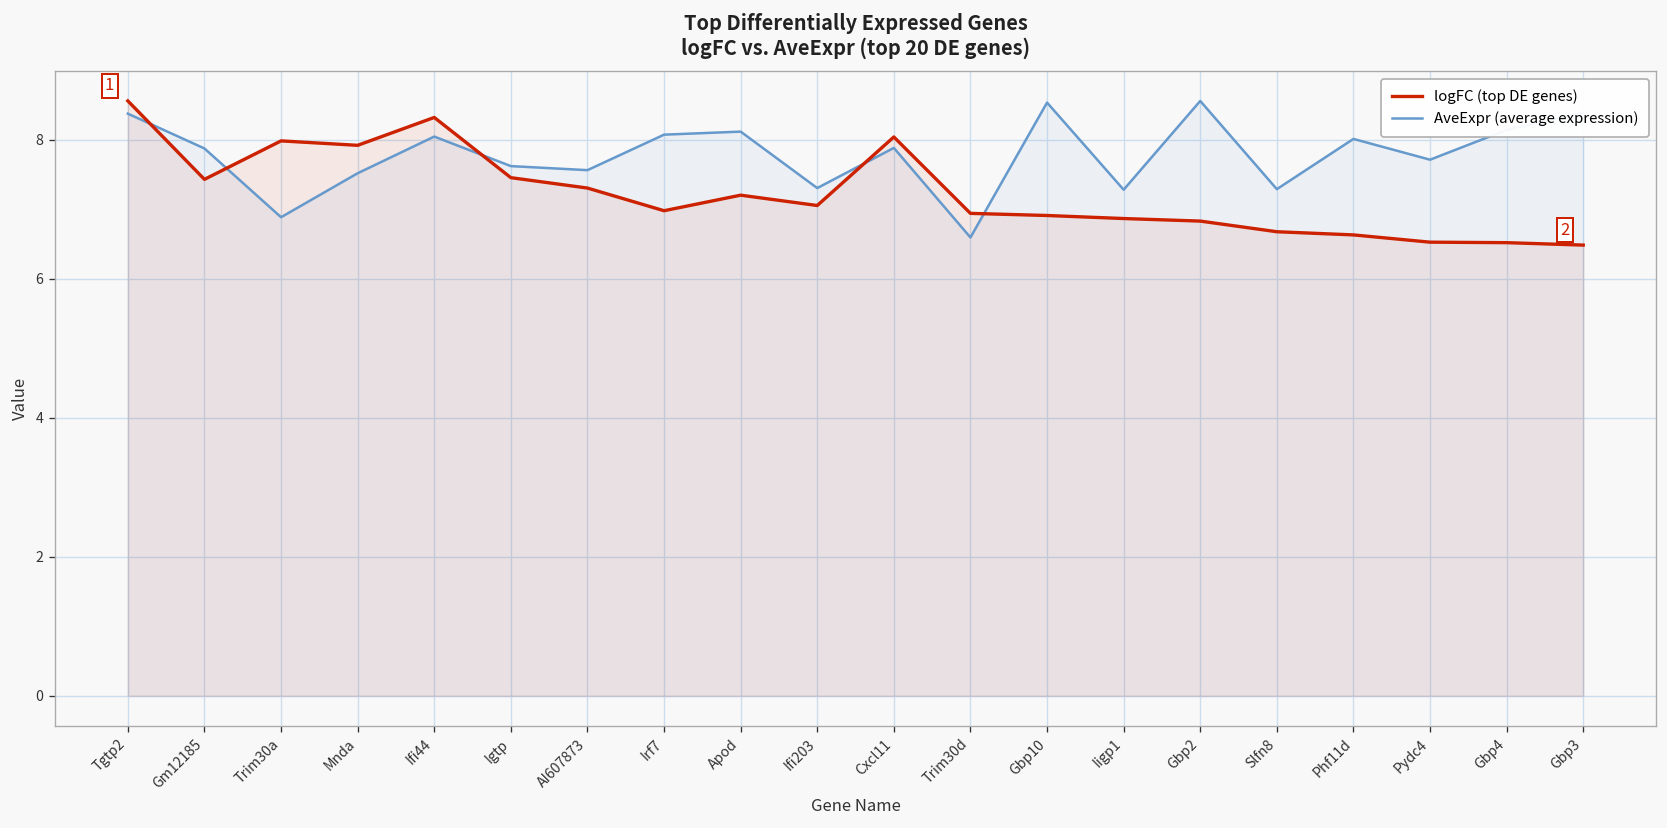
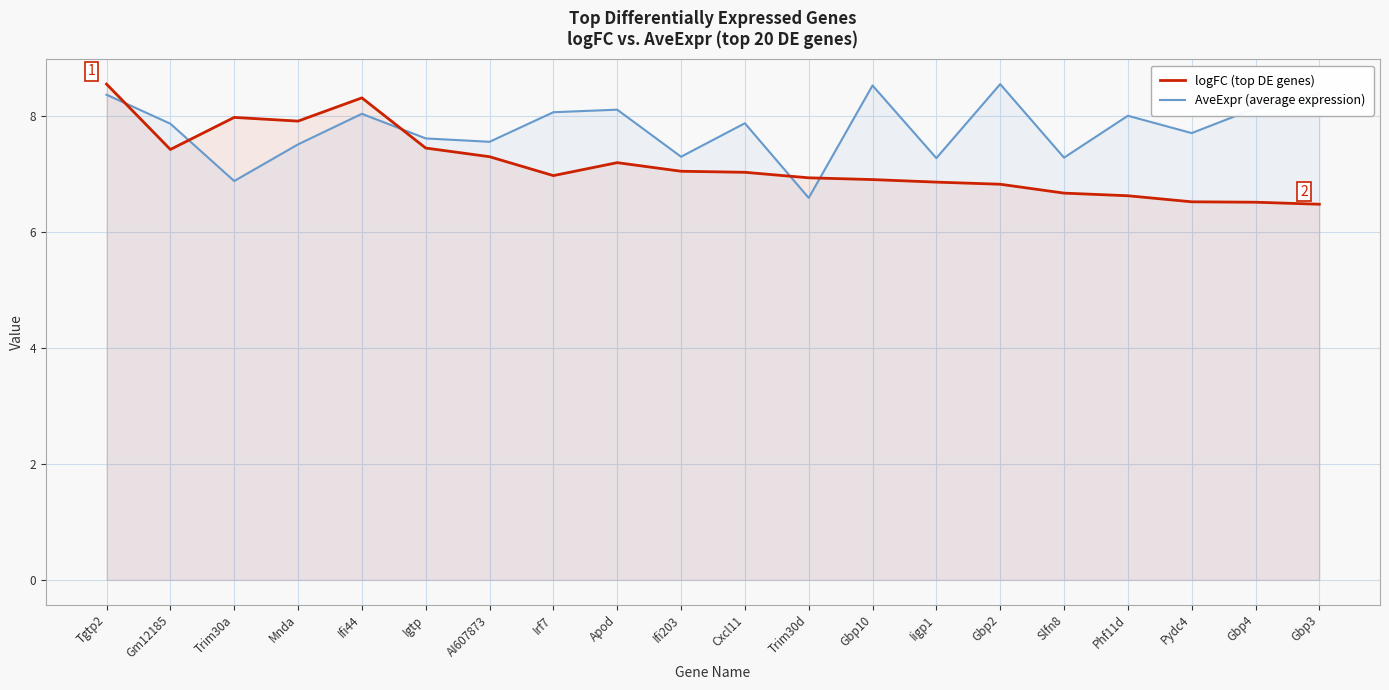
logFC (top DE genes), Cxcl11: 8.0 -> 7.0
